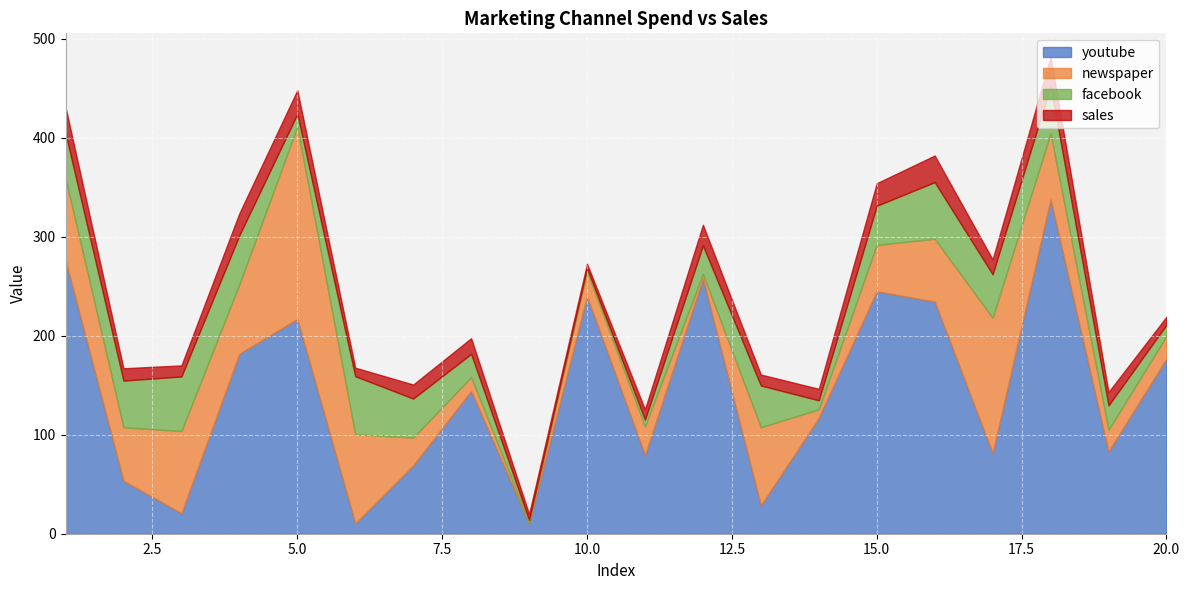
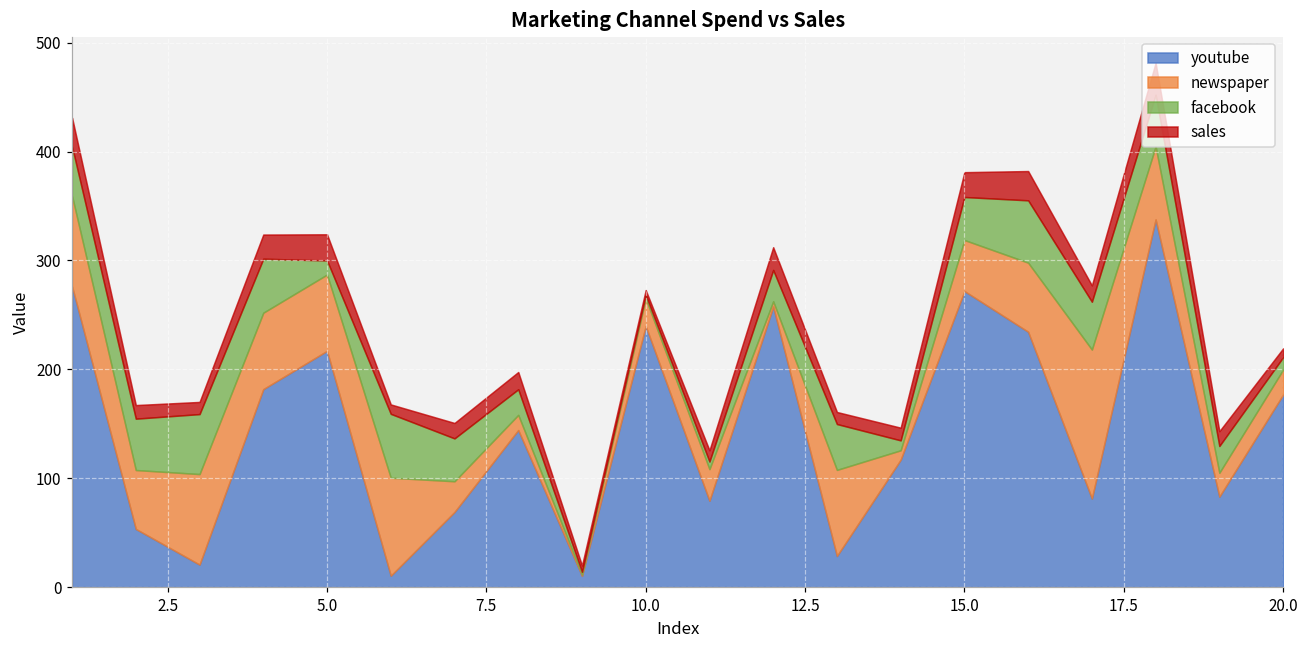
newspaper, 5.0: 190 -> 70
youtube, 15.0: 240 -> 270
